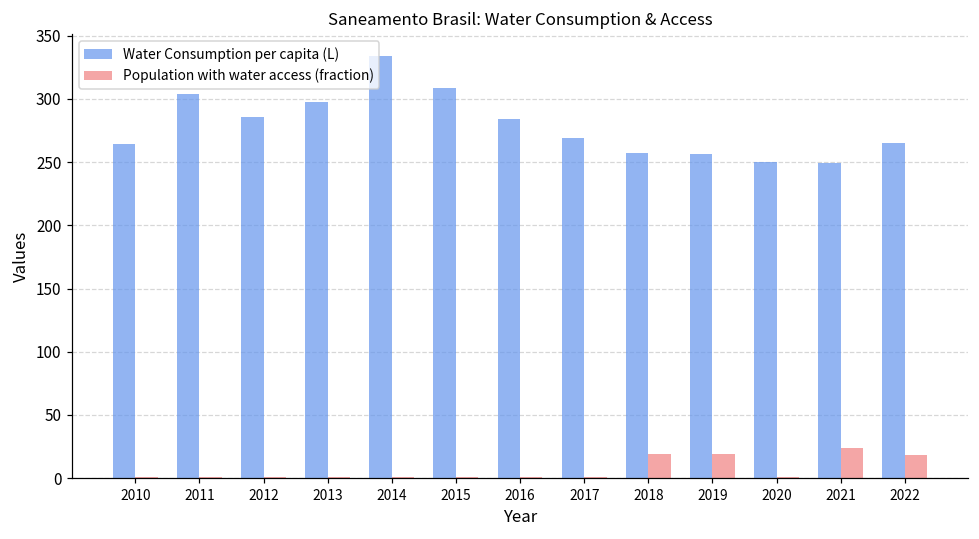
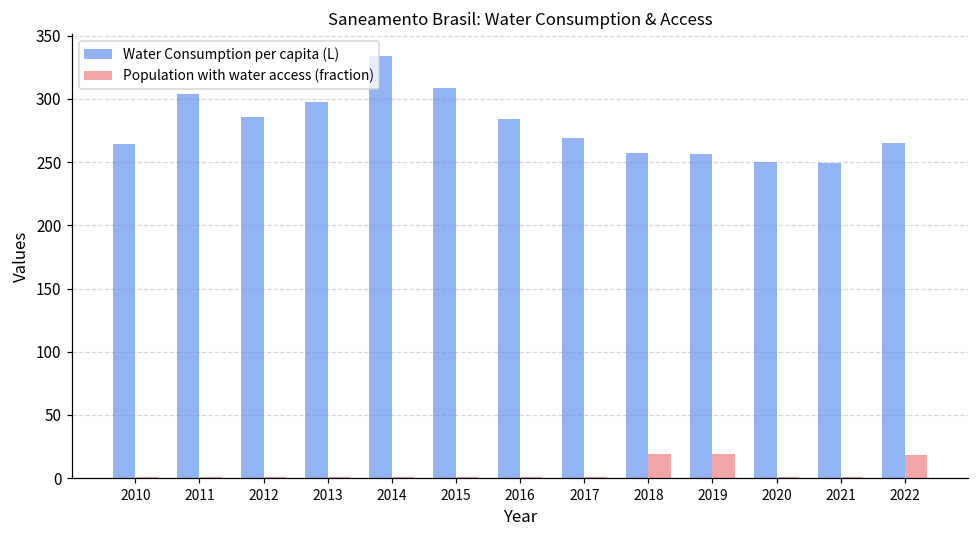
Population with water access (fraction), 2021: 24 -> 1
